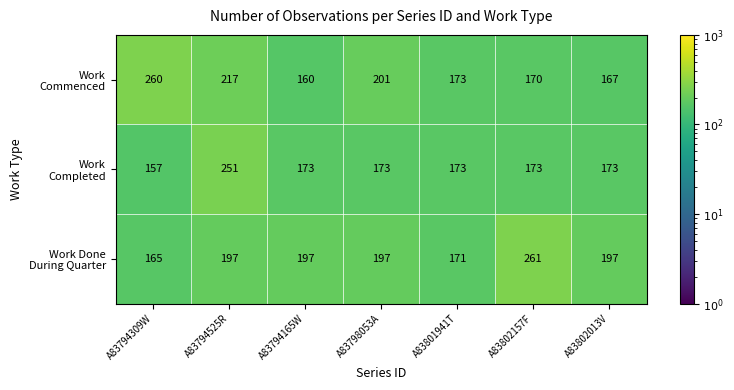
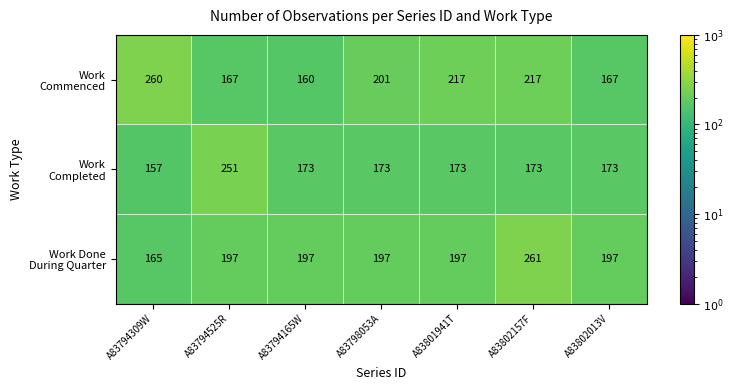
Work Commenced, A83794525R: 217 -> 167
Work Commenced, A83801941T: 173 -> 217
Work Commenced, A83802157F: 170 -> 217
Work Done During Quarter, A83801941T: 171 -> 197
